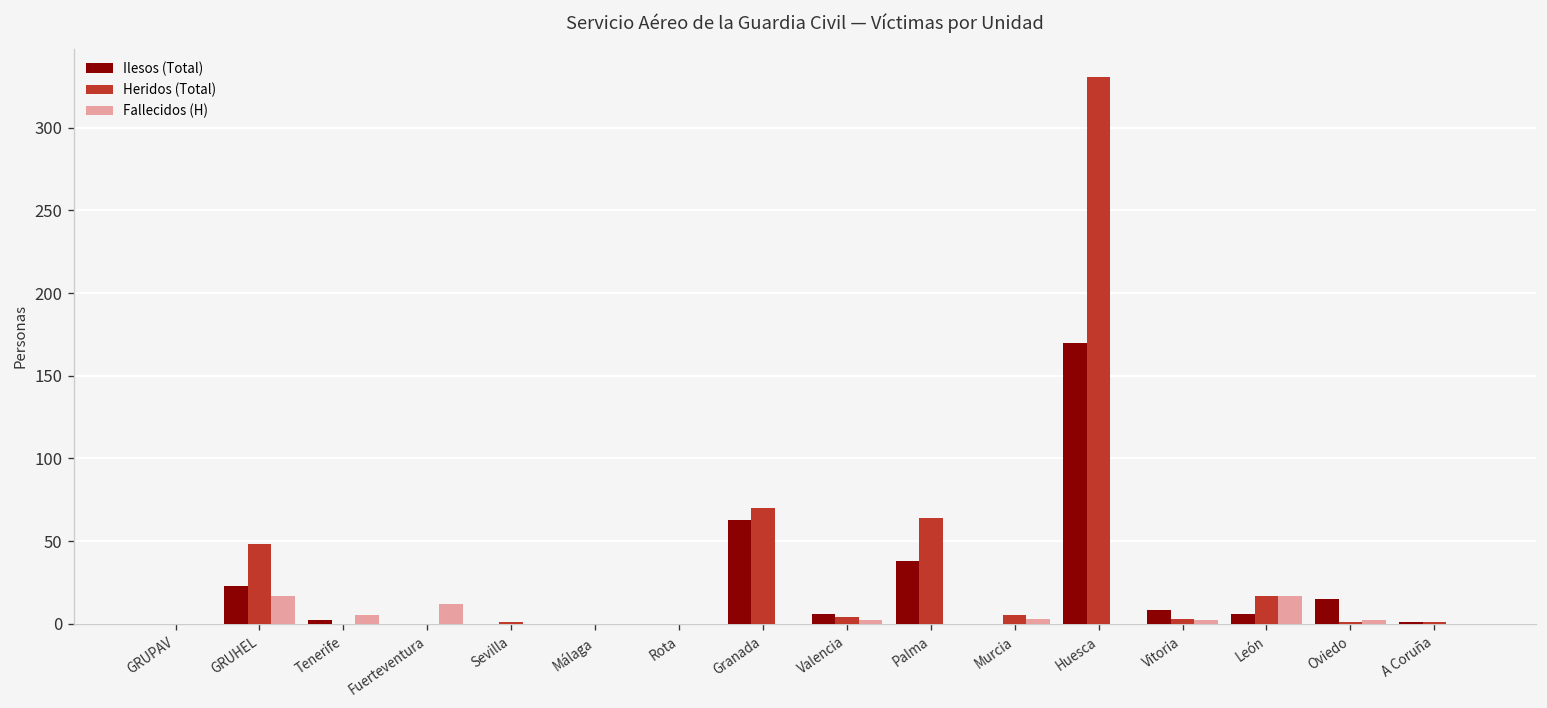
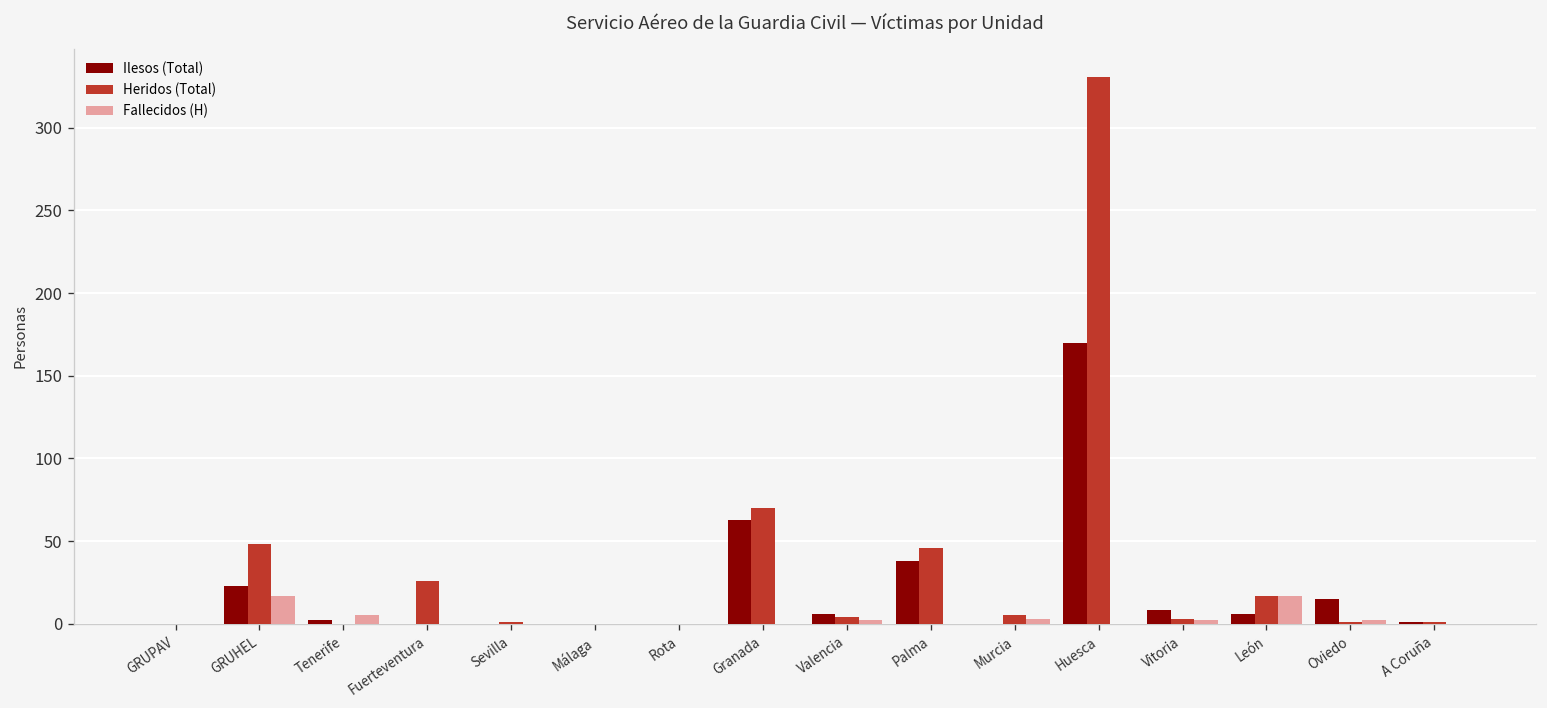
Heridos (Total), Fuerteventura: 0 -> 26
Fallecidos (H), Fuerteventura: 12 -> 0
Heridos (Total), Palma: 64 -> 46
